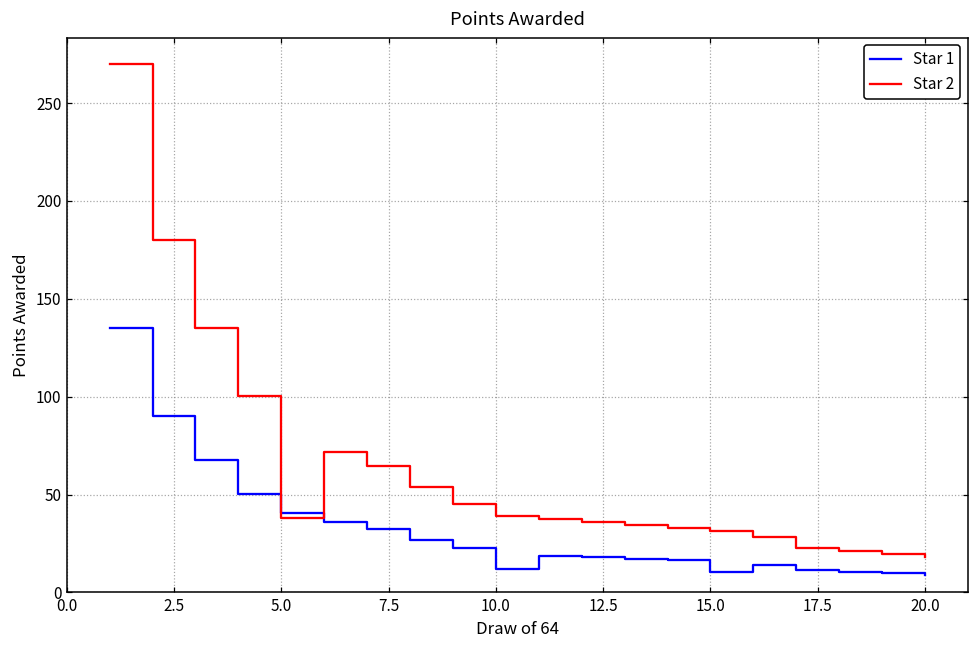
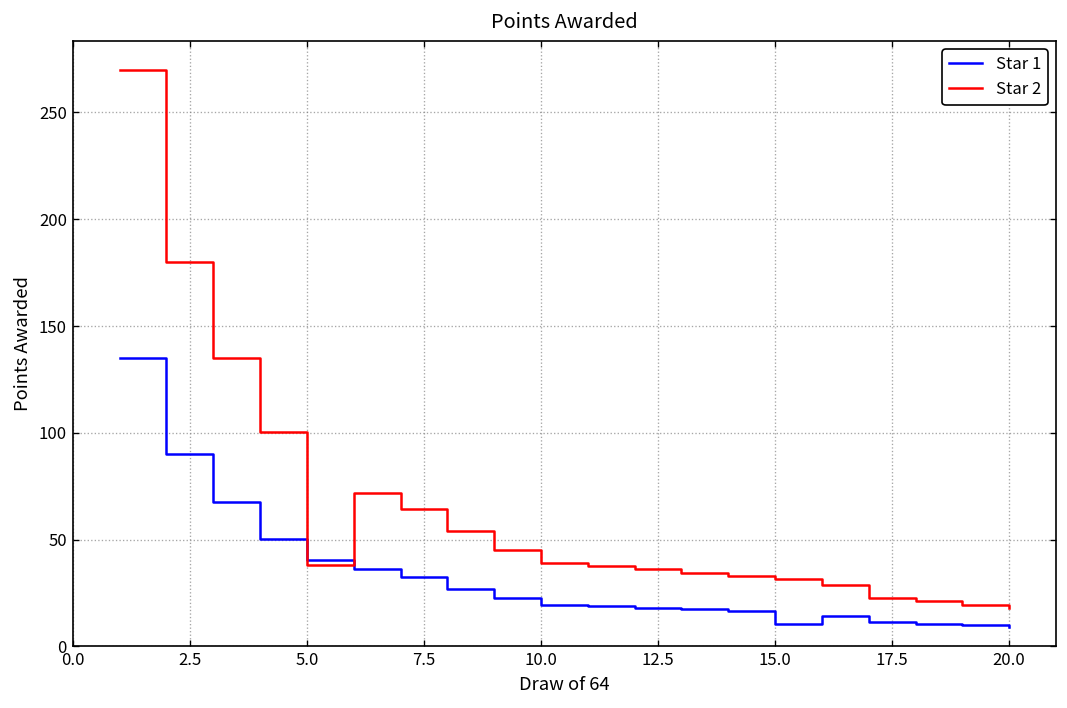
Star 1, 10.0: 12 -> 20
